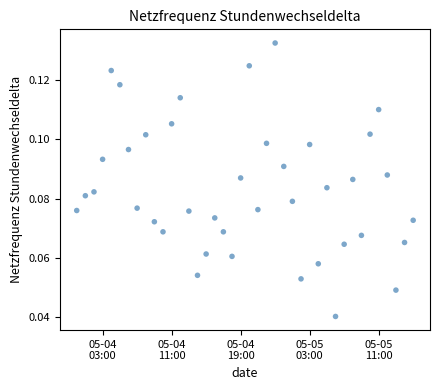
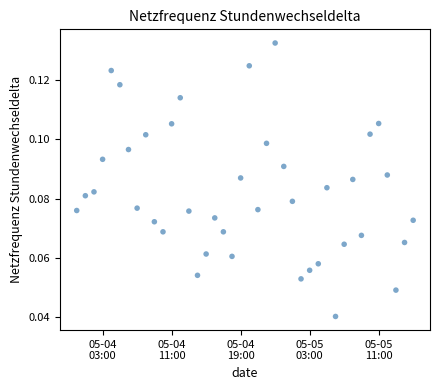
05-05 03:00: 0.098 -> 0.056
05-05 11:00: 0.110 -> 0.105
